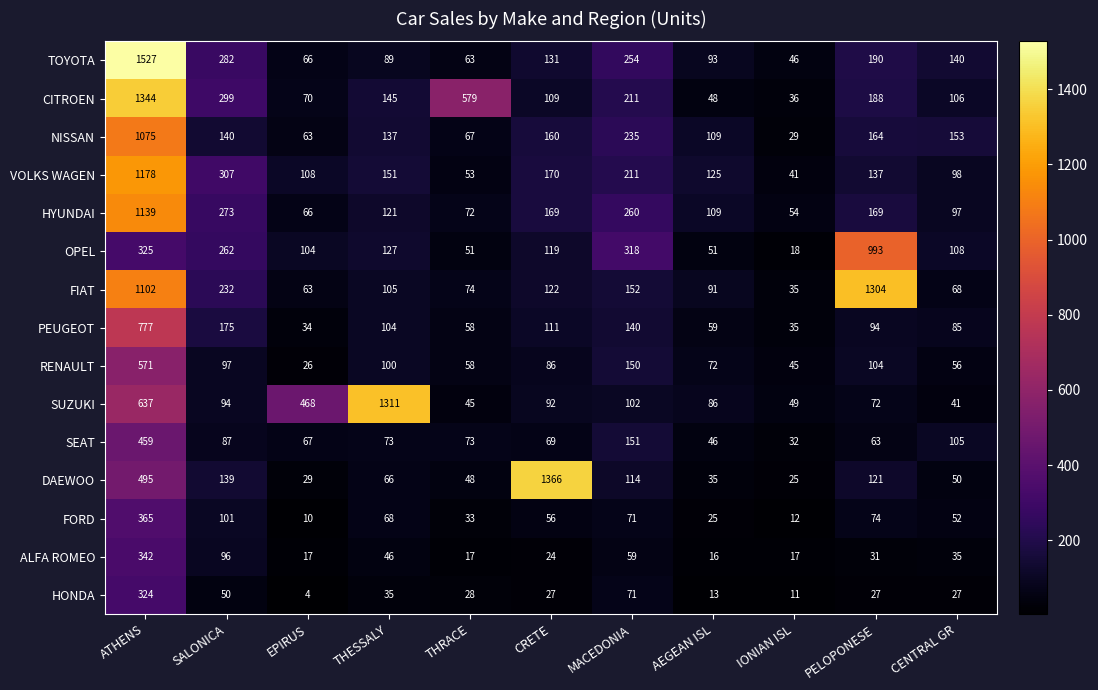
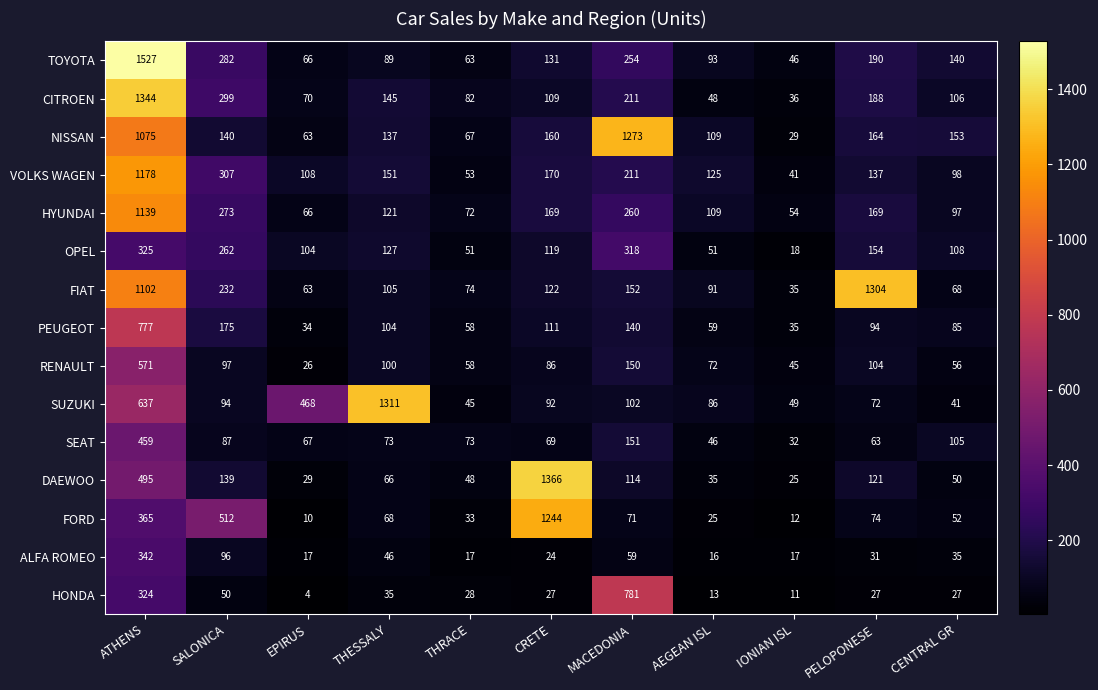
CITROEN, THRACE: 579 -> 82
NISSAN, MACEDONIA: 235 -> 1273
OPEL, PELOPONESE: 993 -> 154
FORD, SALONICA: 101 -> 512
FORD, CRETE: 56 -> 1244
HONDA, MACEDONIA: 71 -> 781
